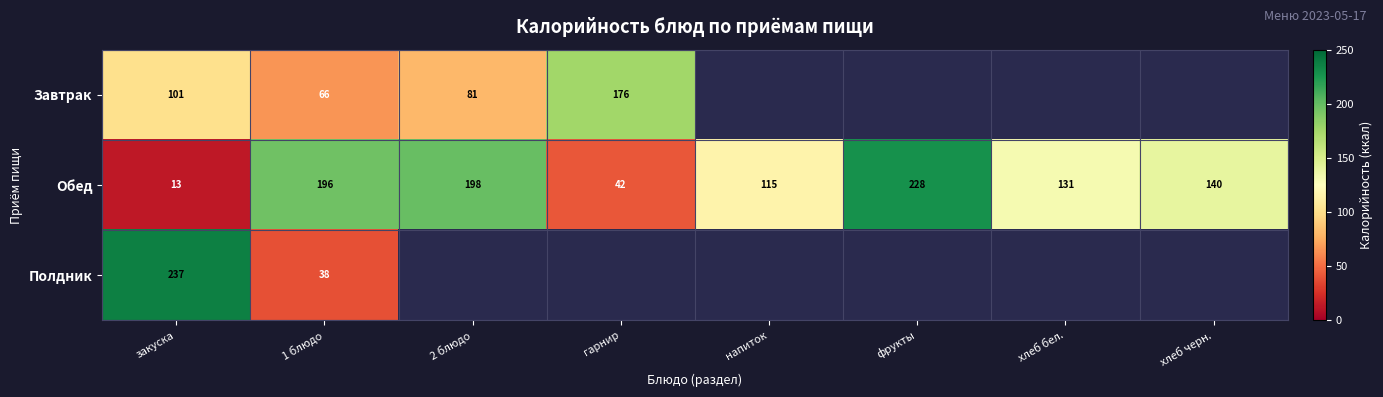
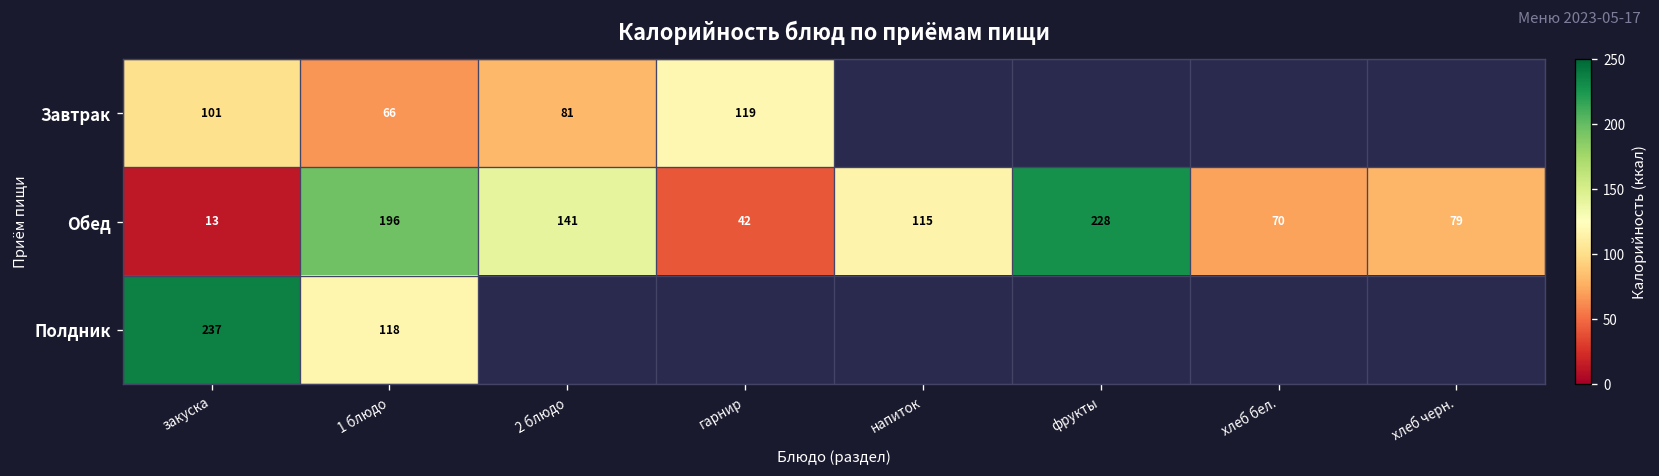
Завтрак, гарнир: 176 -> 119
Обед, 2 блюдо: 198 -> 141
Обед, хлеб бел.: 131 -> 70
Обед, хлеб черн.: 140 -> 79
Полдник, 1 блюдо: 38 -> 118
